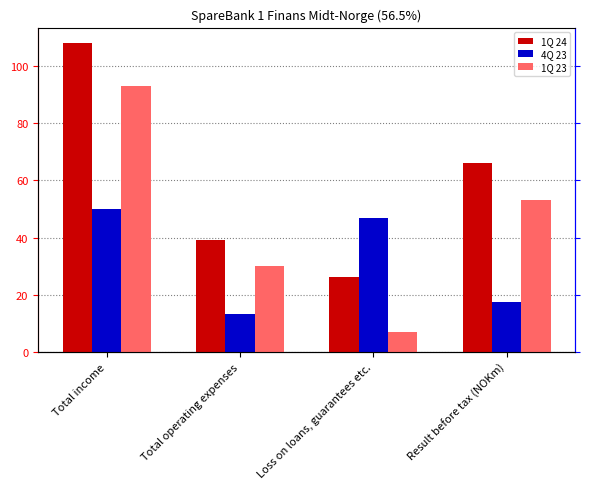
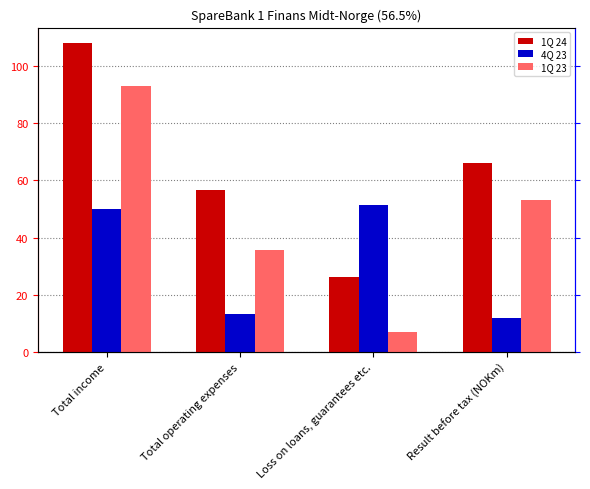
1Q 24, Total operating expenses: 39 -> 57
1Q 23, Total operating expenses: 30 -> 36
4Q 23, Loss on loans, guarantees etc.: 47 -> 51
4Q 23, Result before tax (NOKm): 18 -> 12
